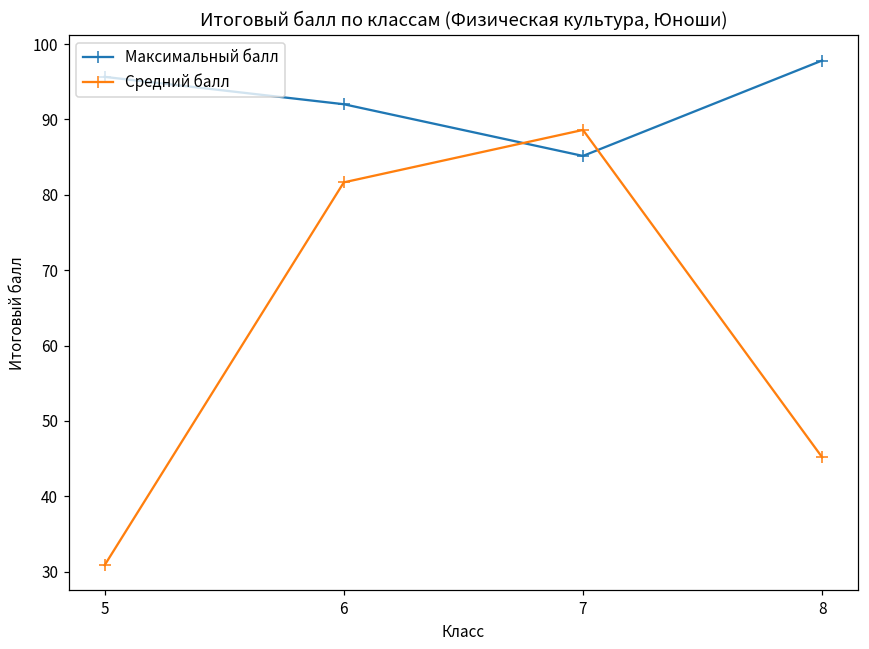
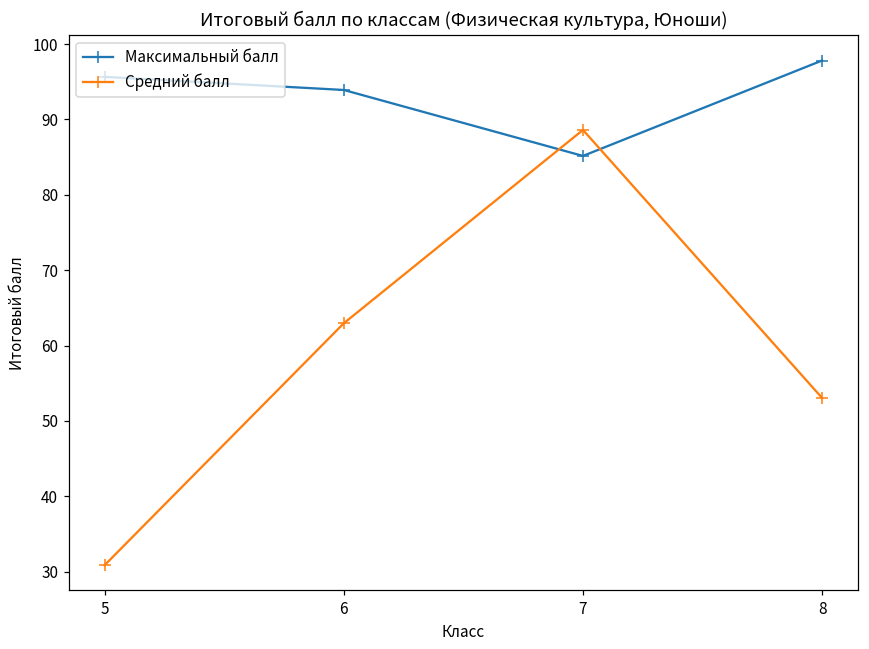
Максимальный балл, 6: 92 -> 94
Средний балл, 6: 82 -> 63
Средний балл, 8: 45 -> 53
